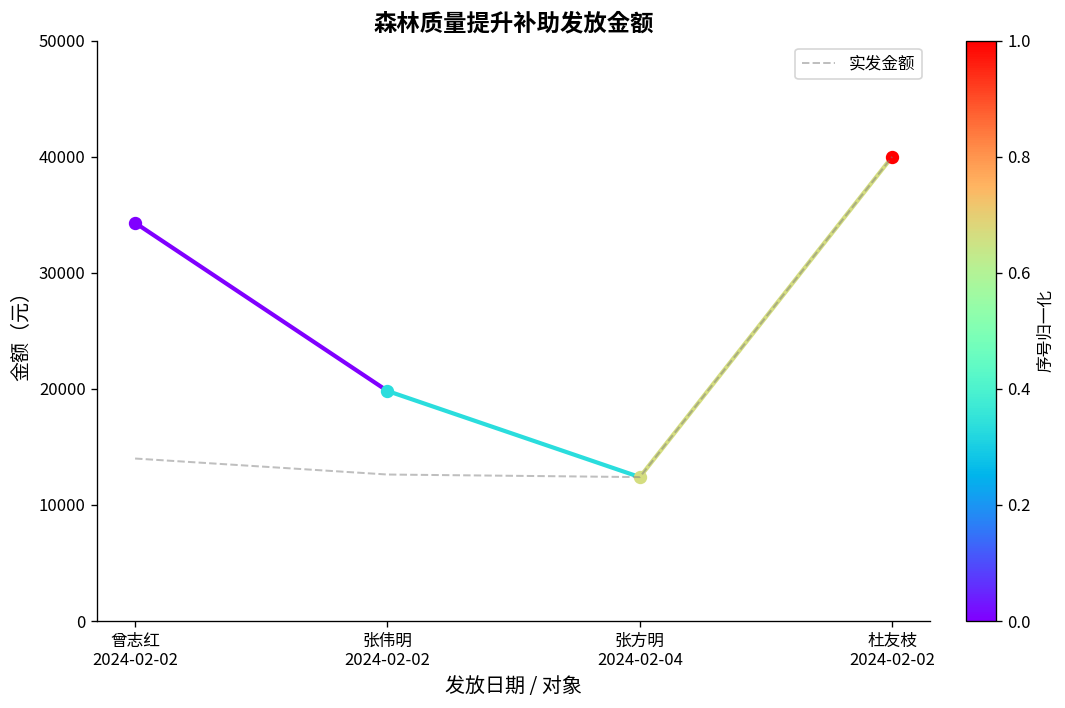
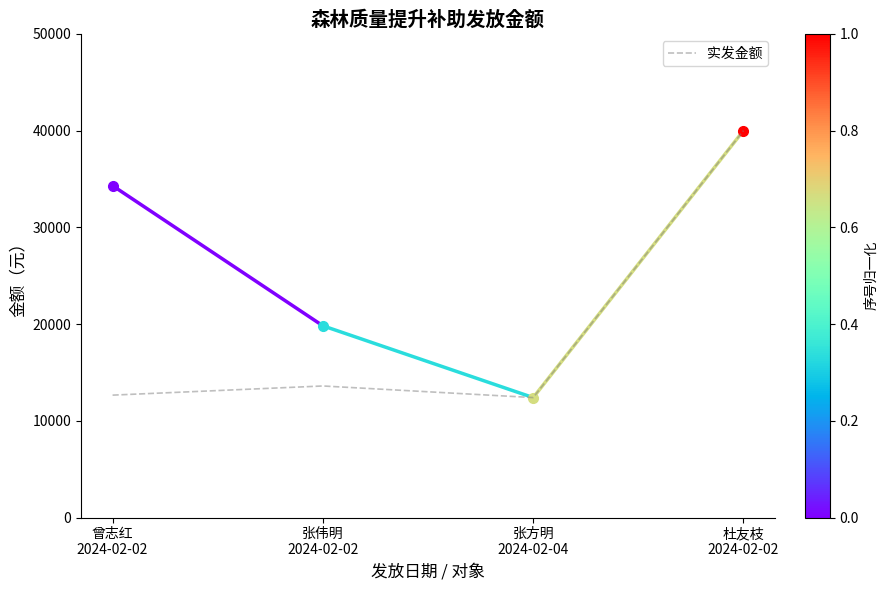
实发金额, 曾志红 2024-02-02: 14000 -> 13000
实发金额, 张伟明 2024-02-02: 13000 -> 14000
